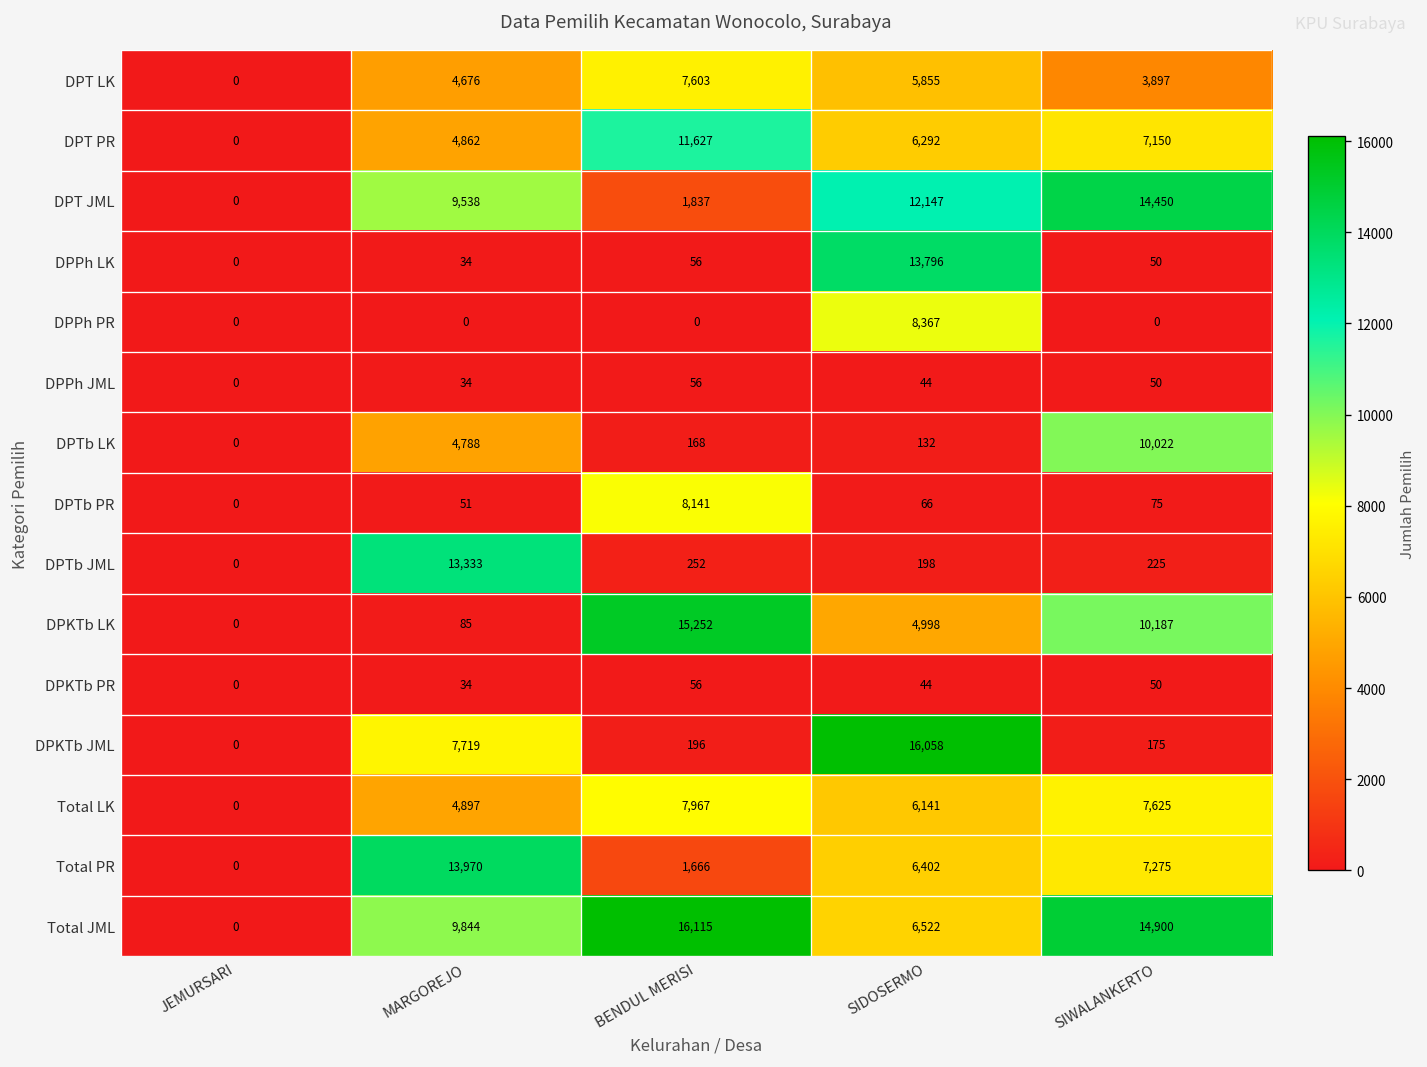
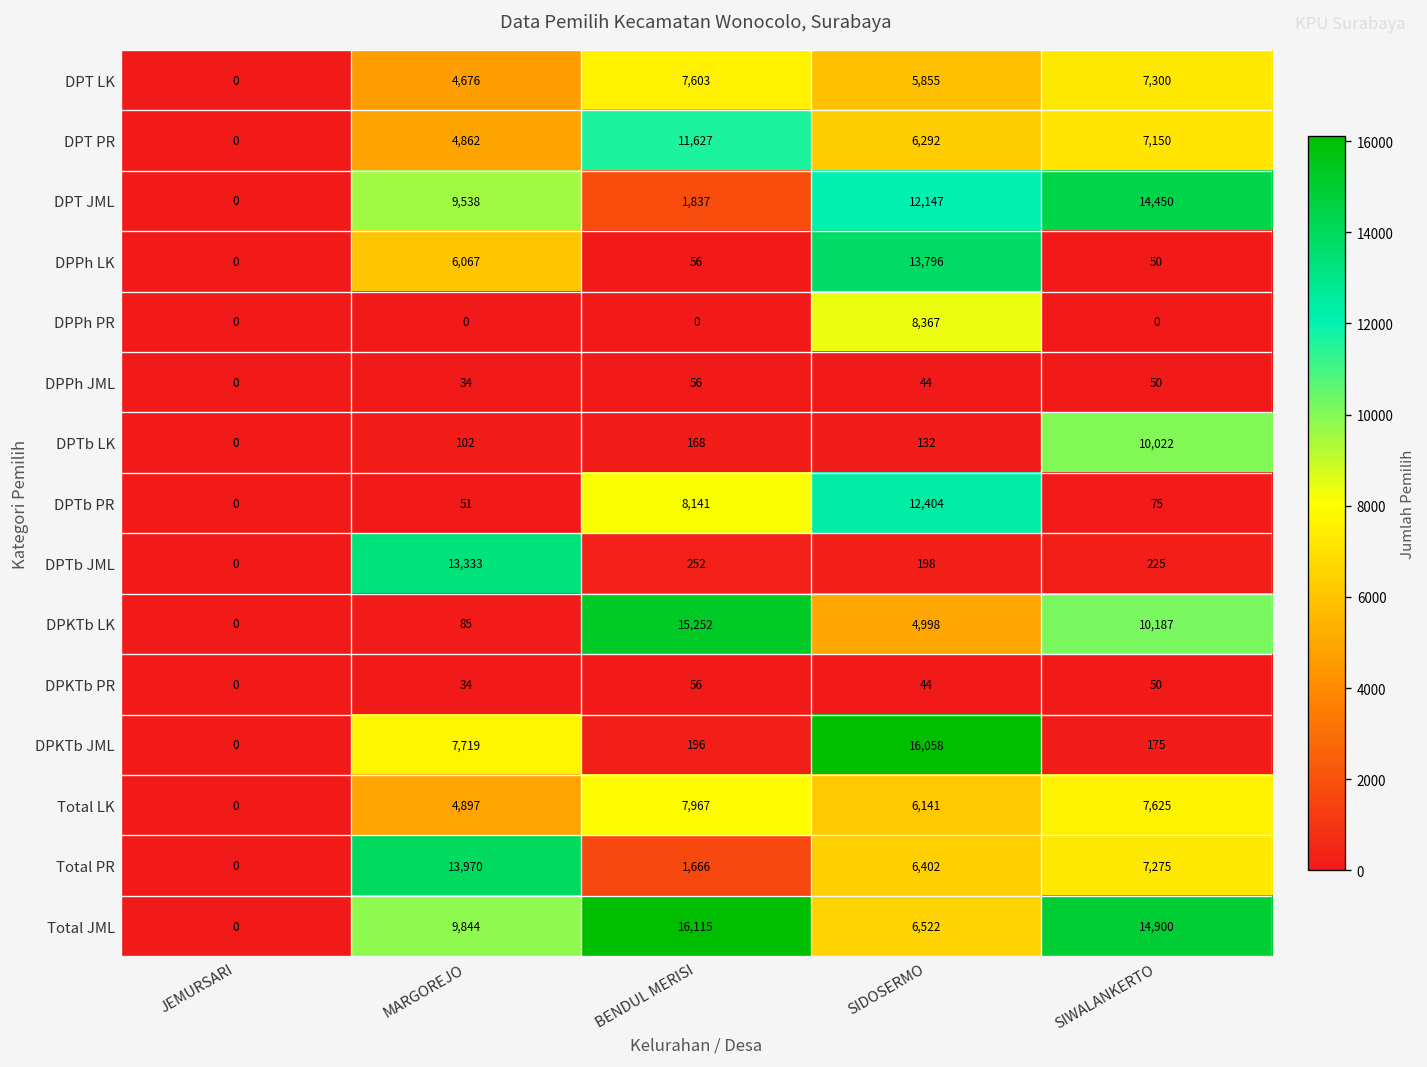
DPT LK, SIWALANKERTO: 3,897 -> 7,300
DPPh LK, MARGOREJO: 34 -> 6,067
DPTb LK, MARGOREJO: 4,788 -> 102
DPTb PR, SIDOSERMO: 66 -> 12,404
